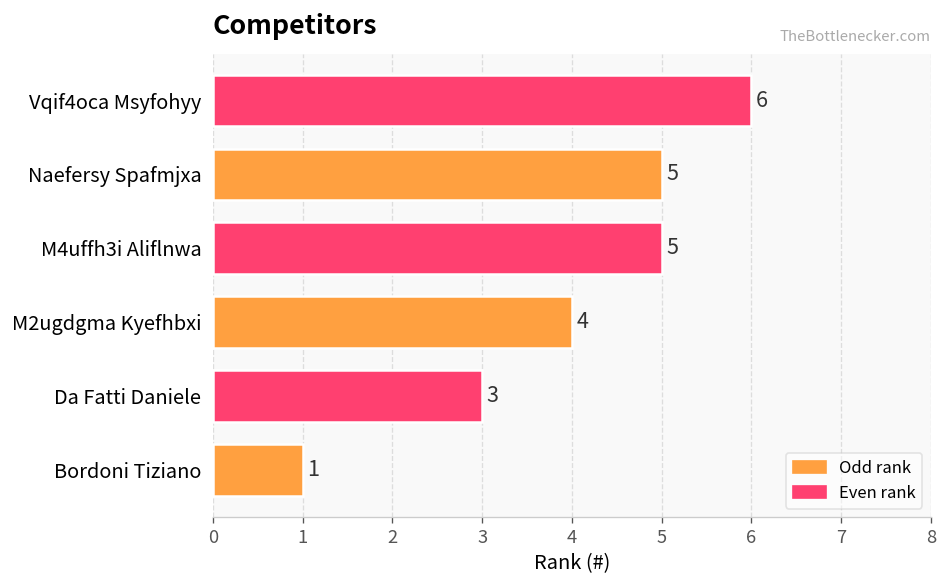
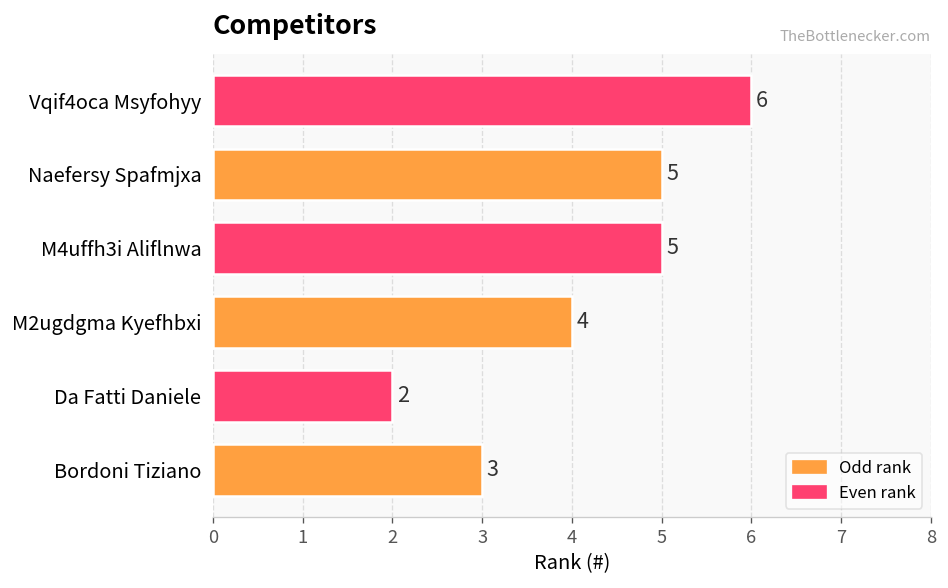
Da Fatti Daniele: 3 -> 2
Bordoni Tiziano: 1 -> 3
